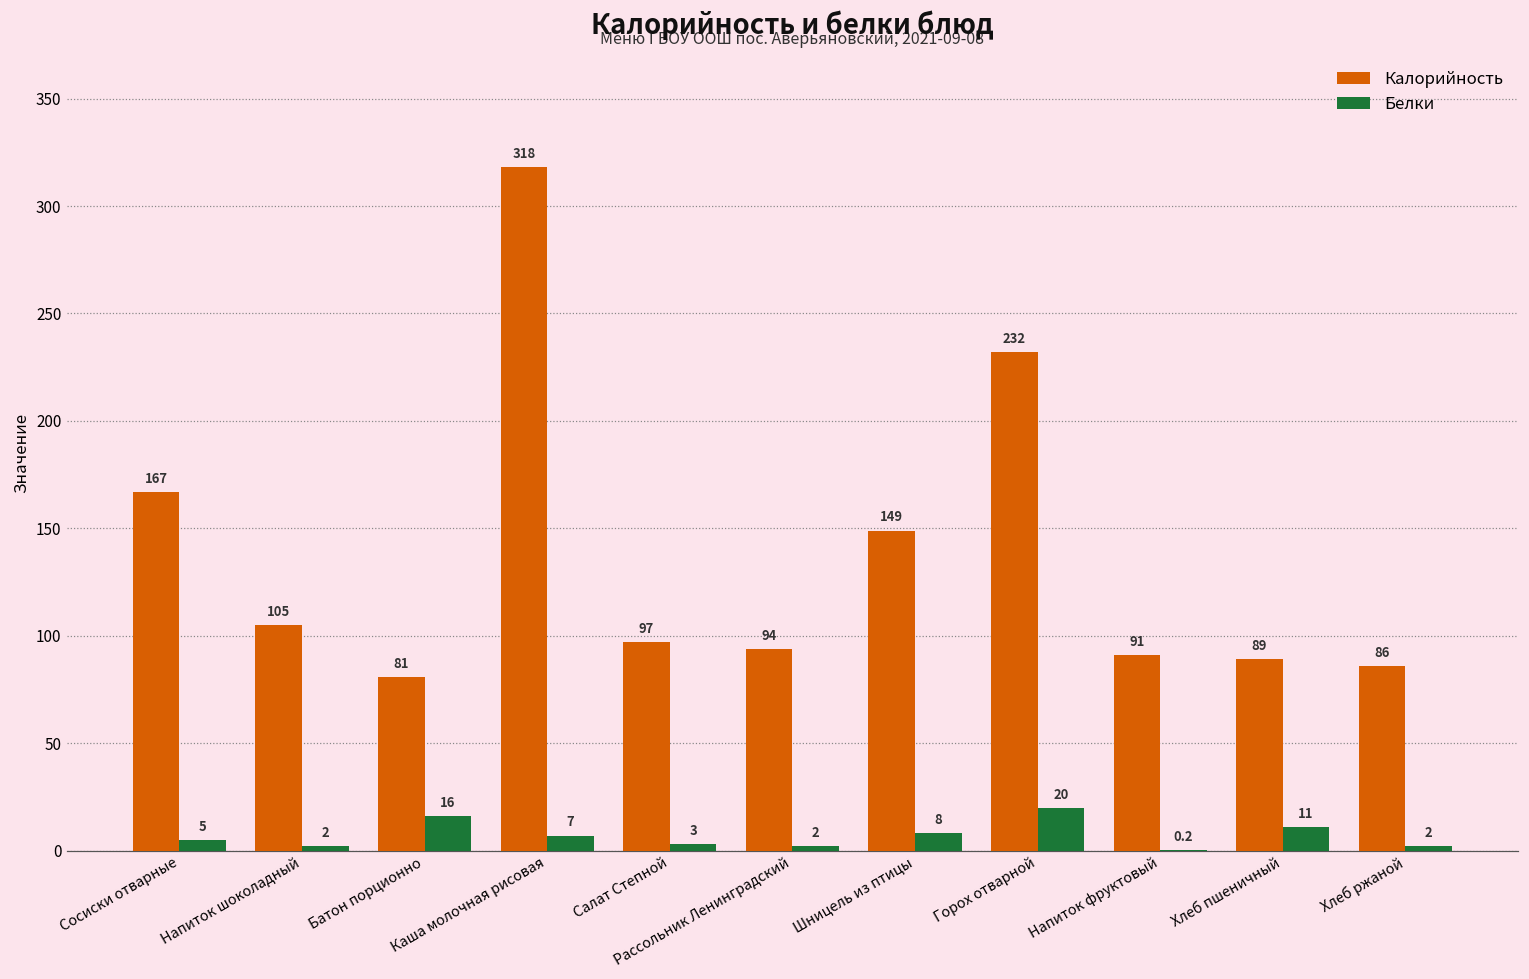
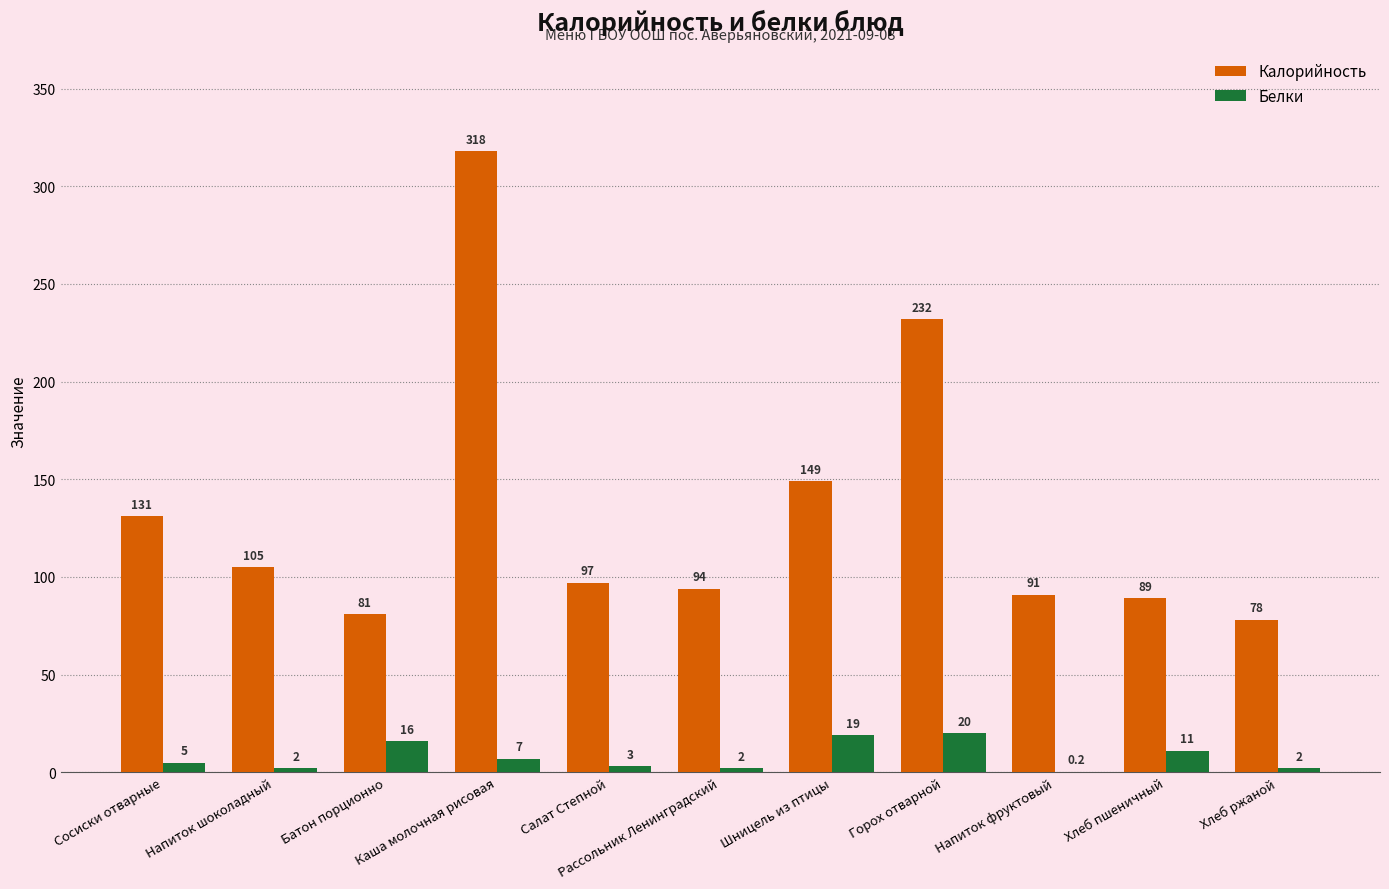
Калорийность, Сосиски отварные: 167 -> 131
Белки, Шницель из птицы: 8 -> 19
Калорийность, Хлеб ржаной: 86 -> 78
